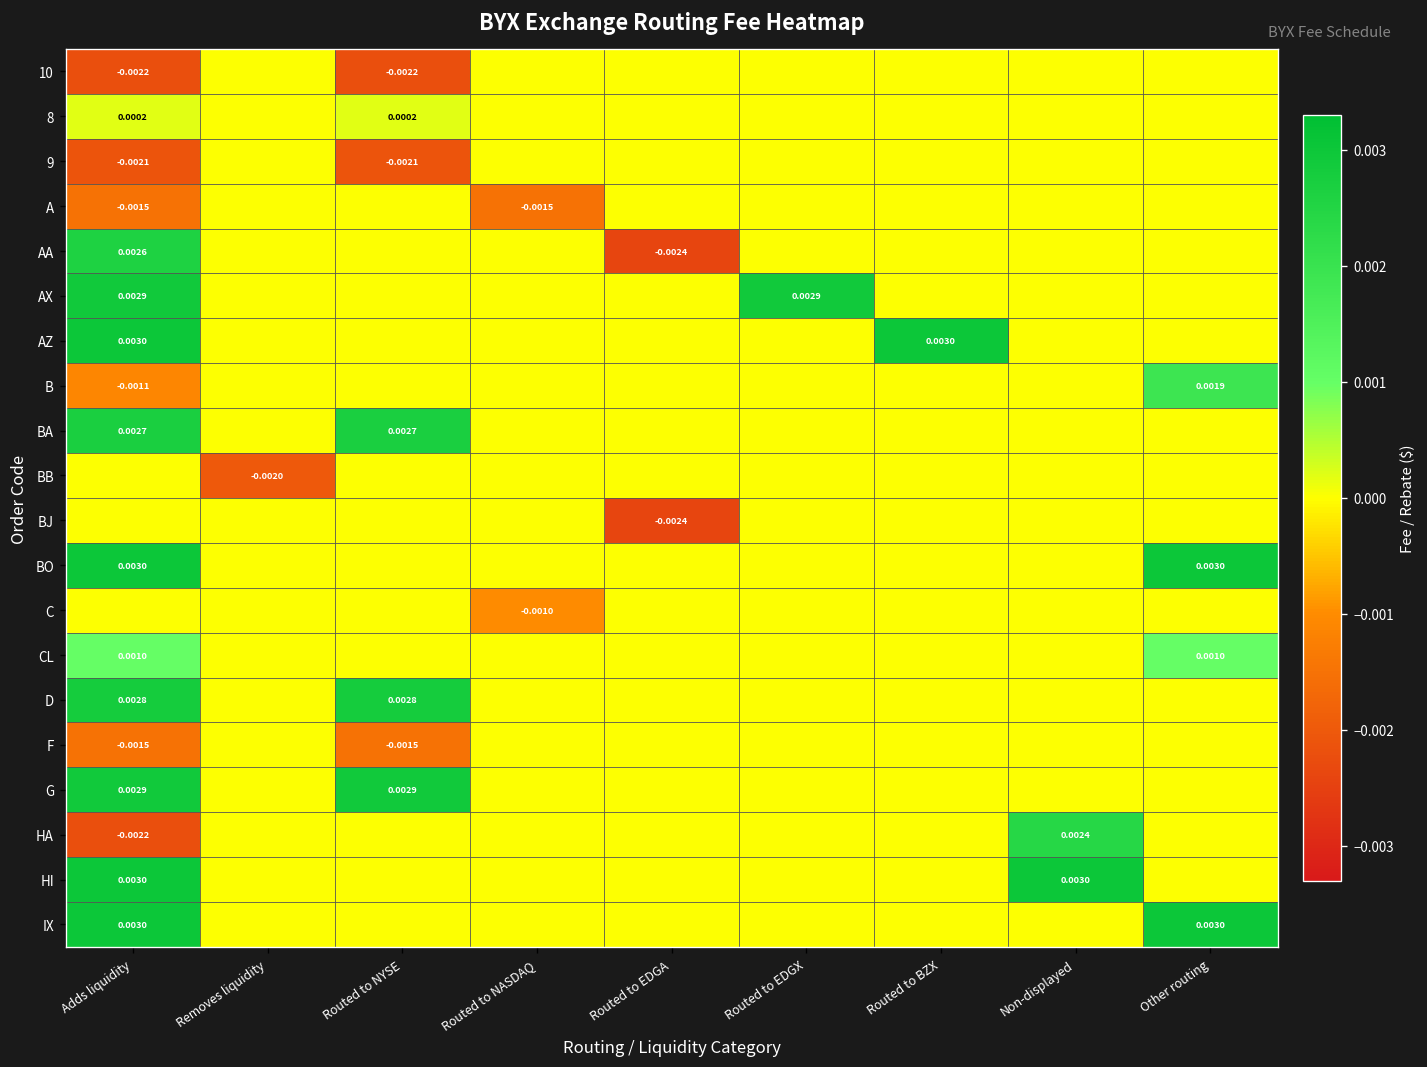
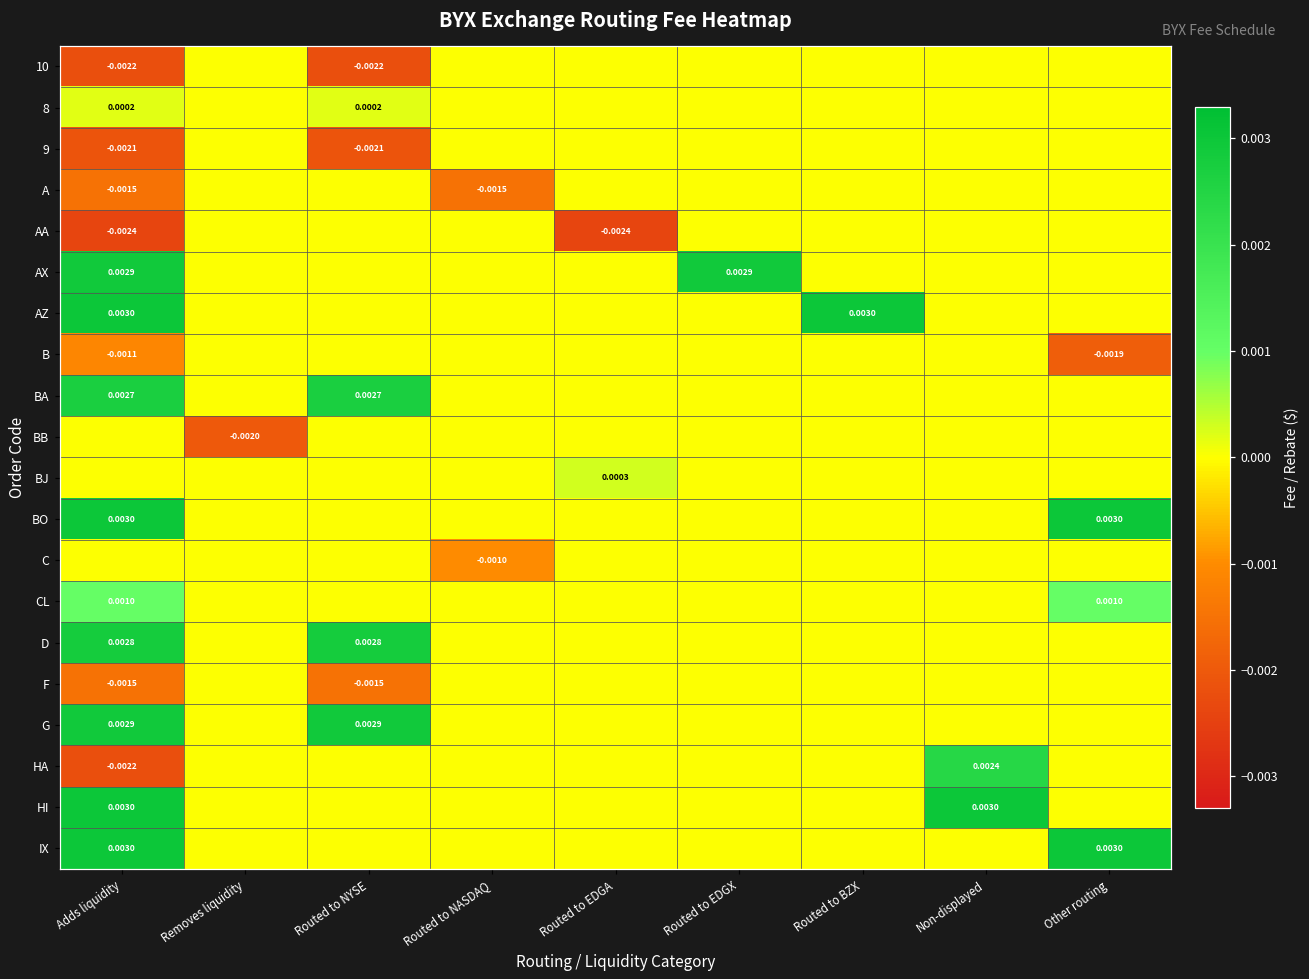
AA, Adds liquidity: 0.0026 -> -0.0024
B, Other routing: 0.0019 -> -0.0019
BJ, Routed to EDGA: -0.0024 -> 0.0003
